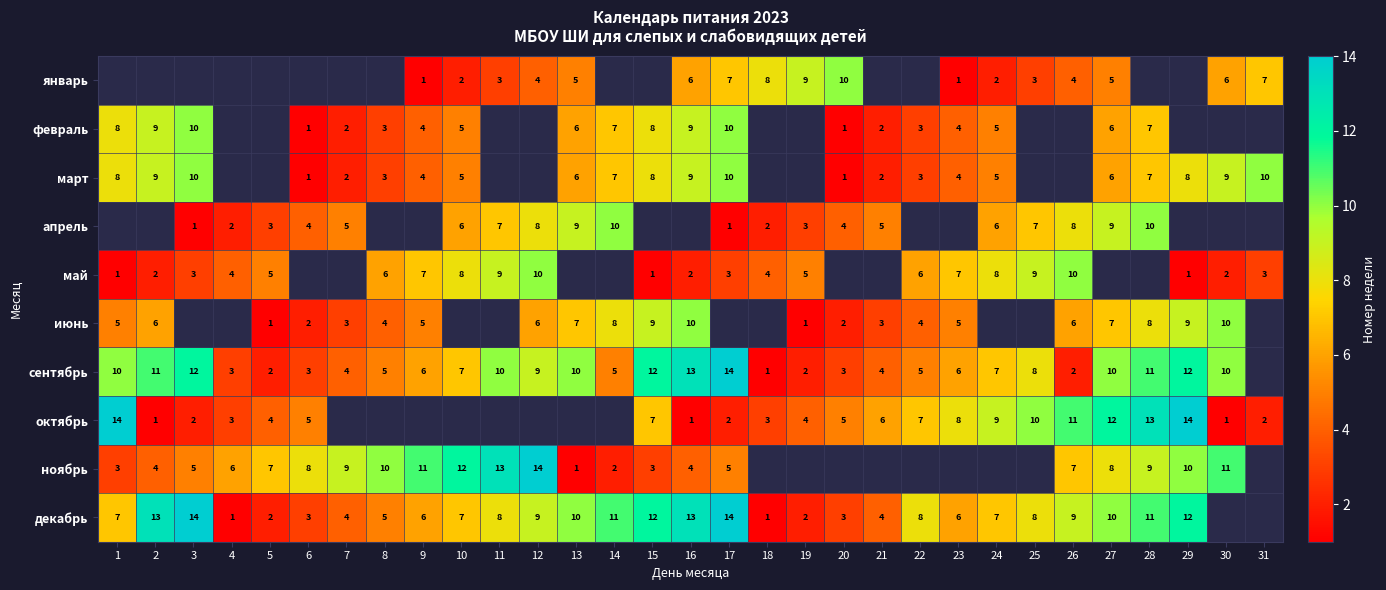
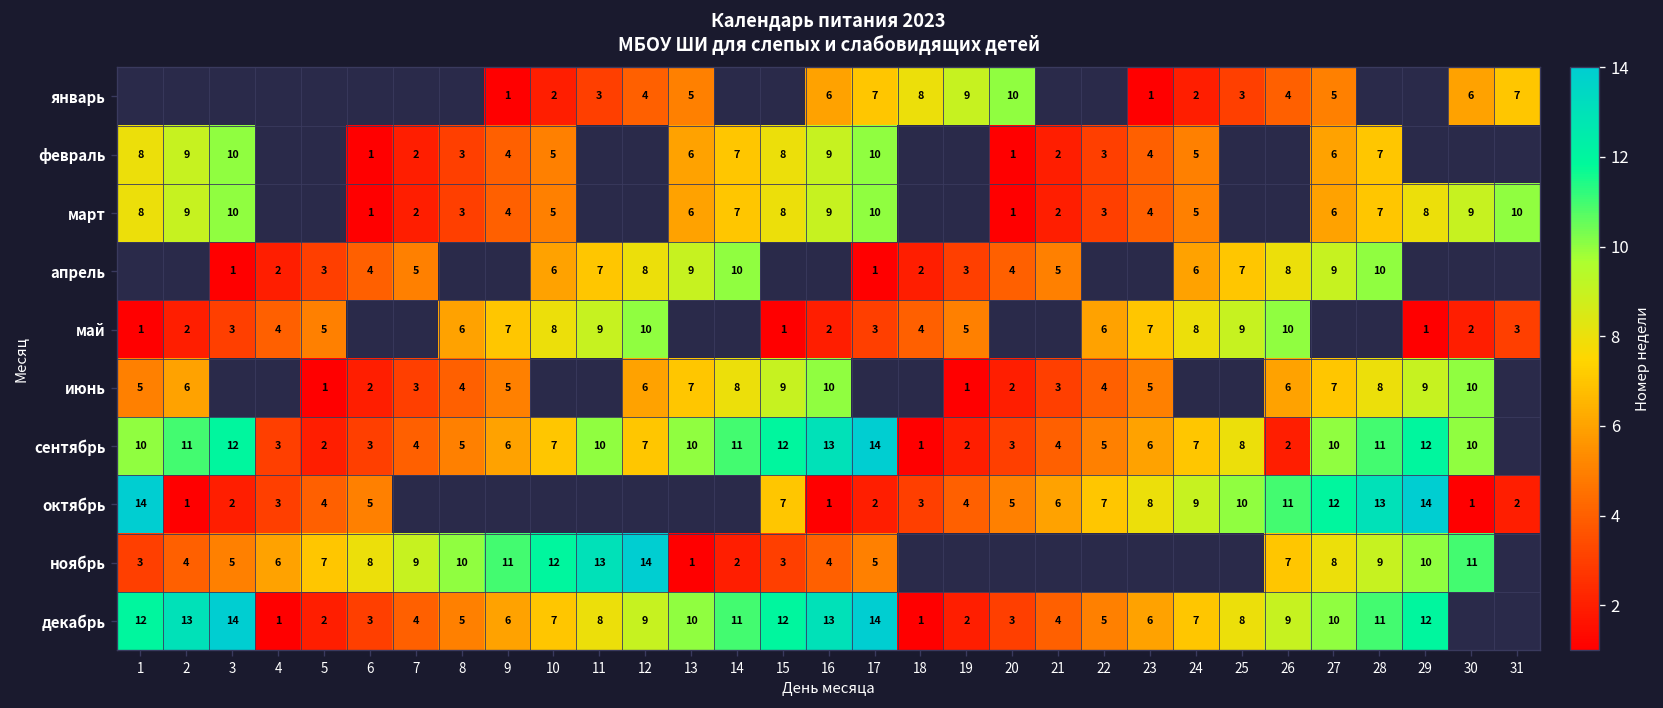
сентябрь, 12: 9 -> 7
сентябрь, 14: 5 -> 11
декабрь, 1: 7 -> 12
декабрь, 22: 8 -> 5
